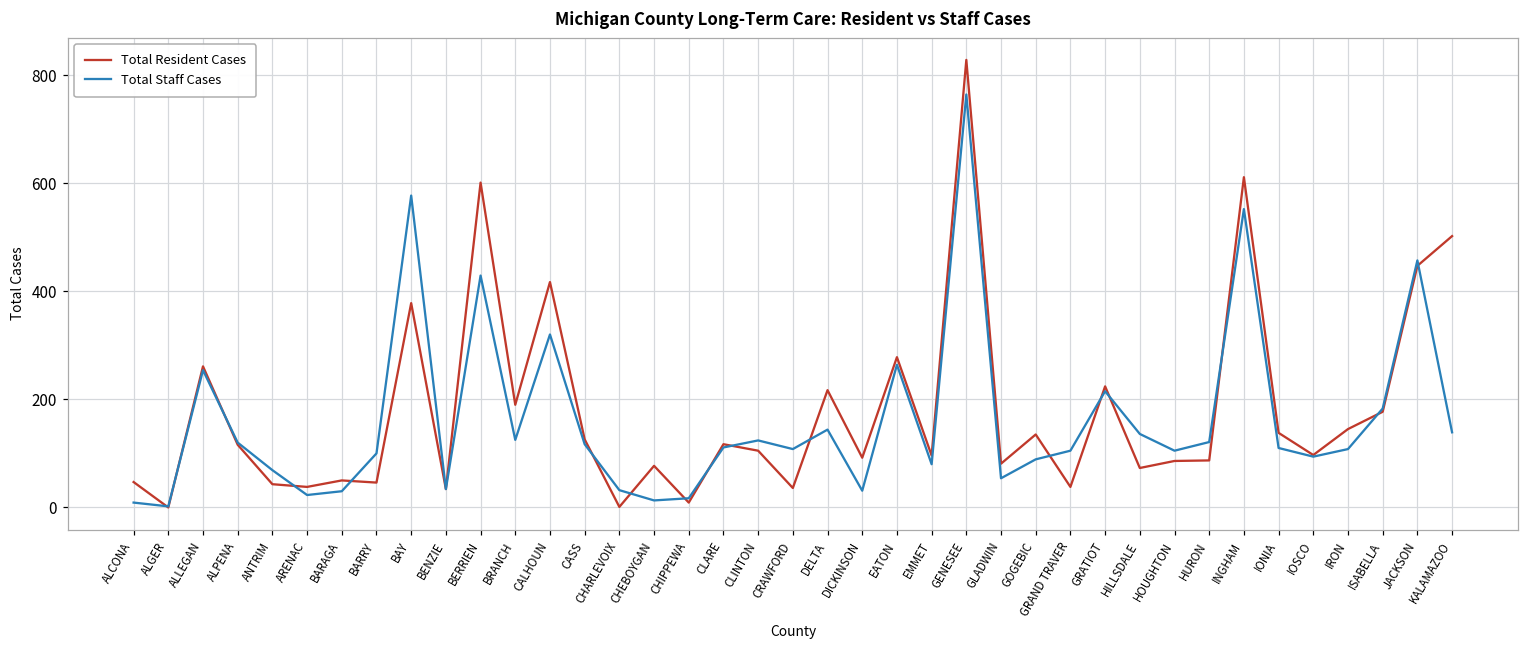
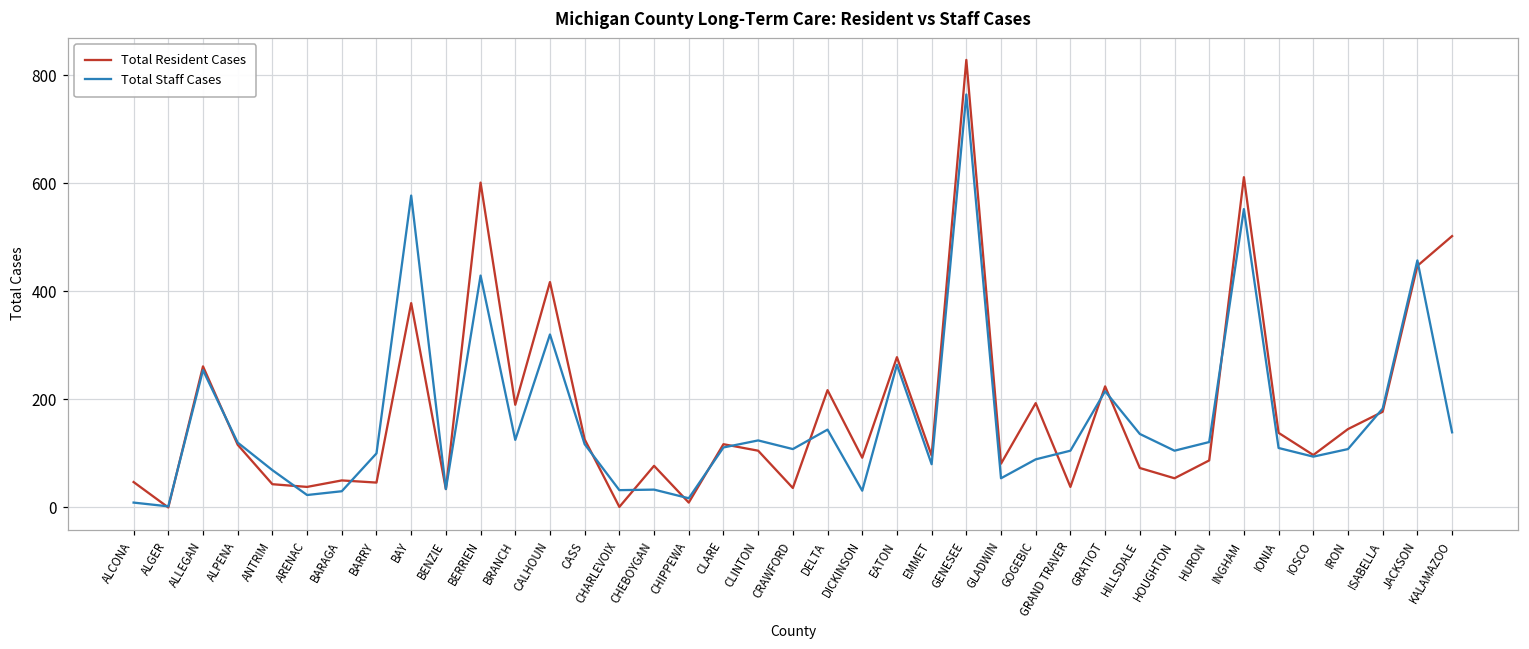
Total Staff Cases, CHEBOYGAN: 10 -> 30
Total Resident Cases, GOGEBIC: 140 -> 190
Total Resident Cases, HOUGHTON: 90 -> 50
